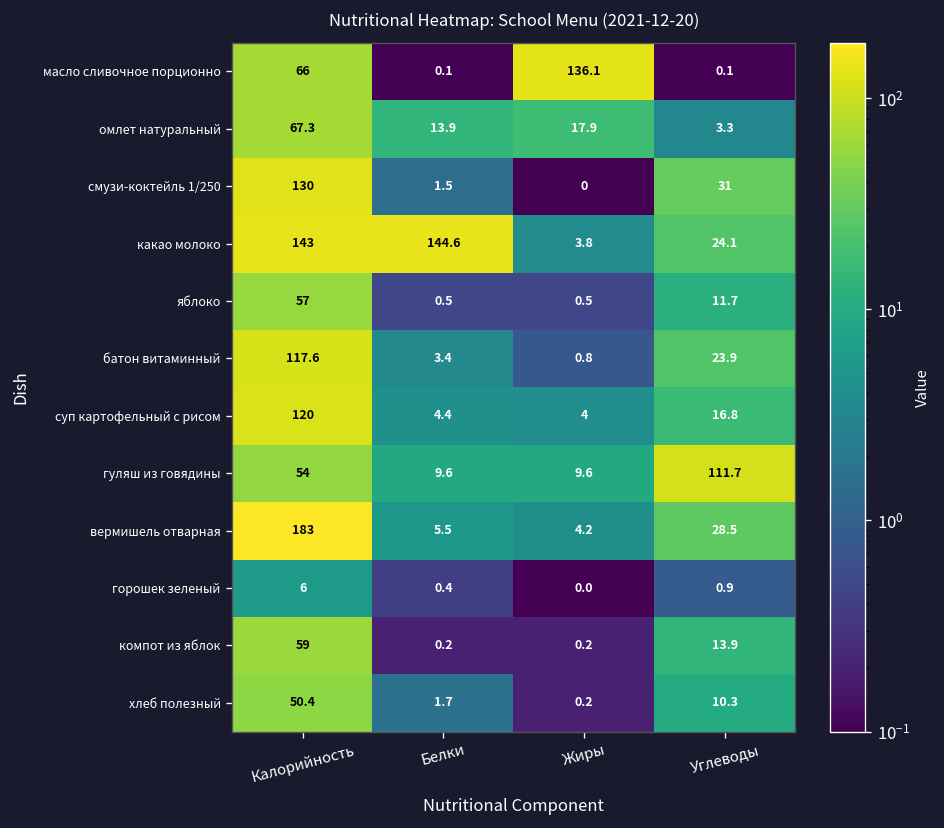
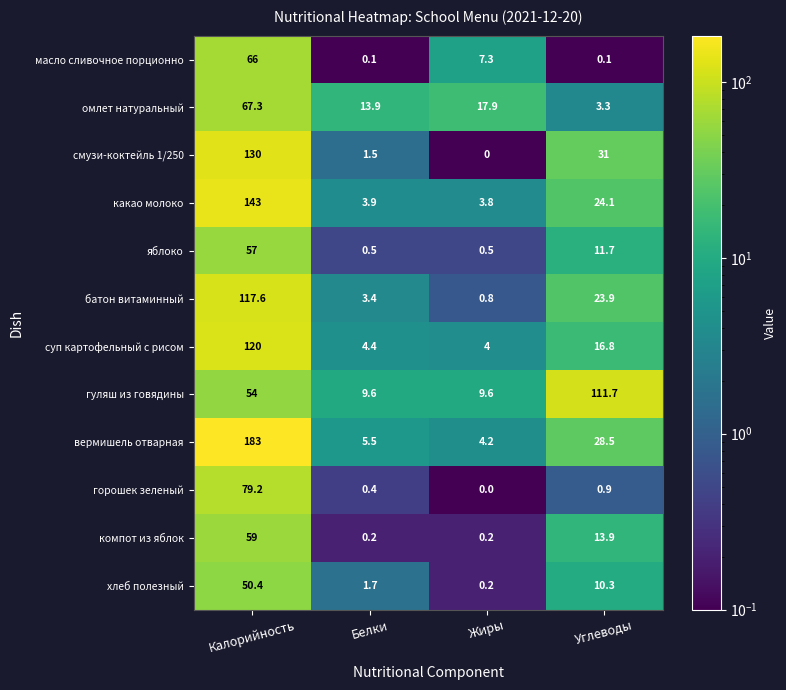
масло сливочное порционно, Жиры: 136.1 -> 7.3
какао молоко, Белки: 144.6 -> 3.9
горошек зеленый, Калорийность: 6 -> 79.2
